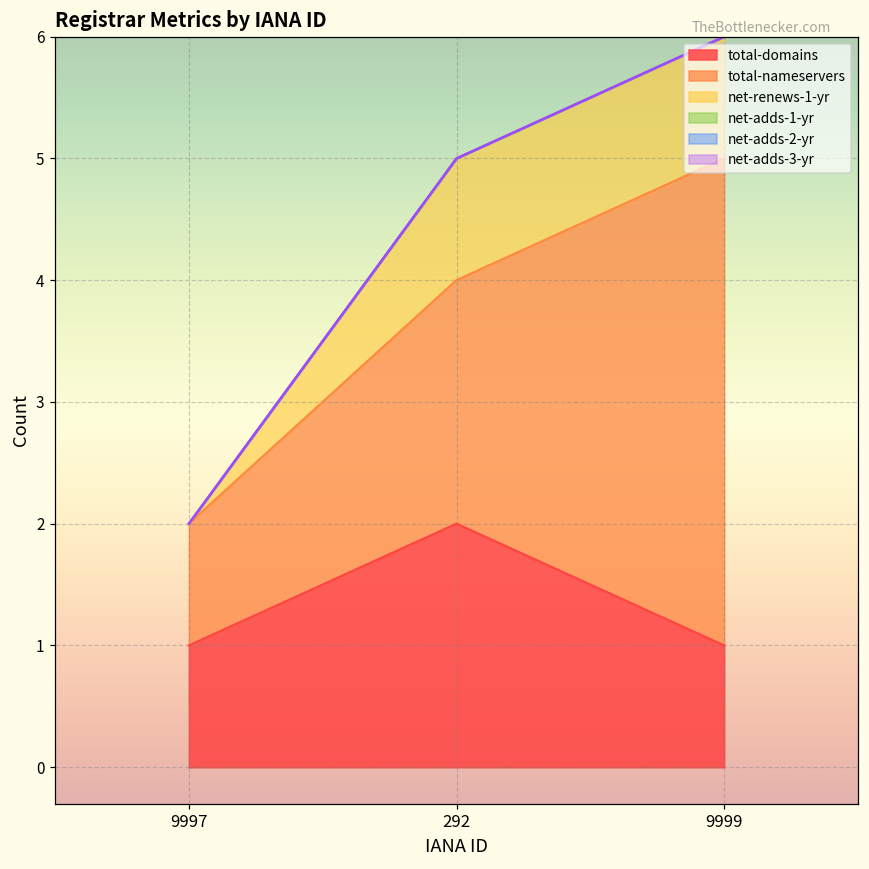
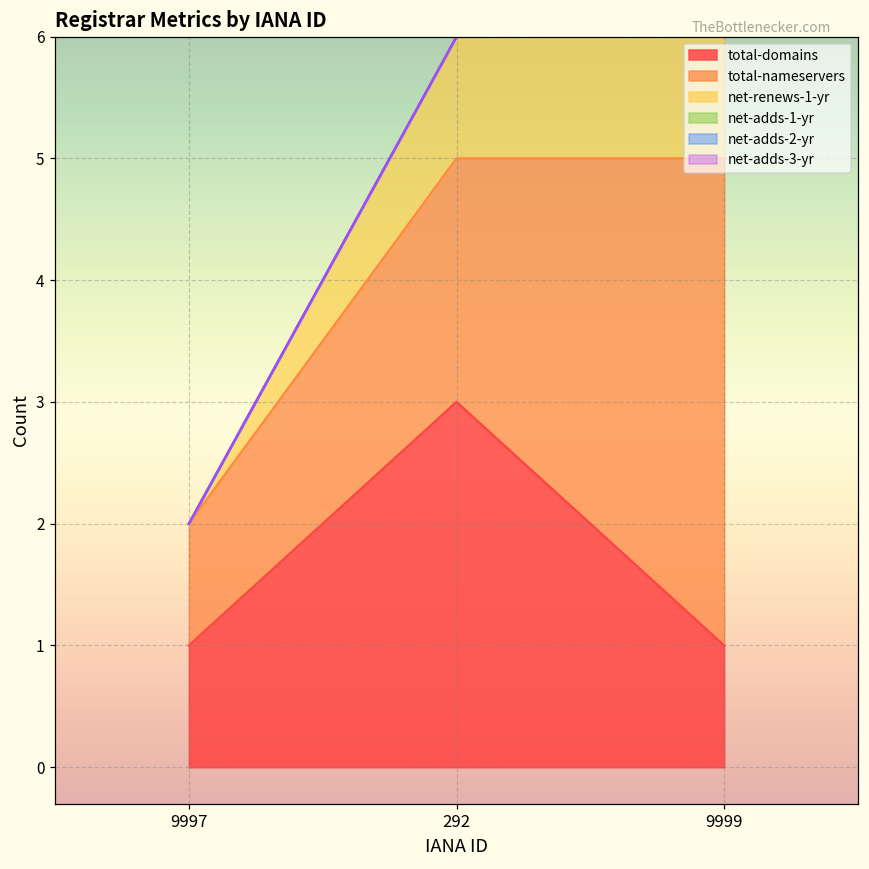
total-domains, 292: 2 -> 3
